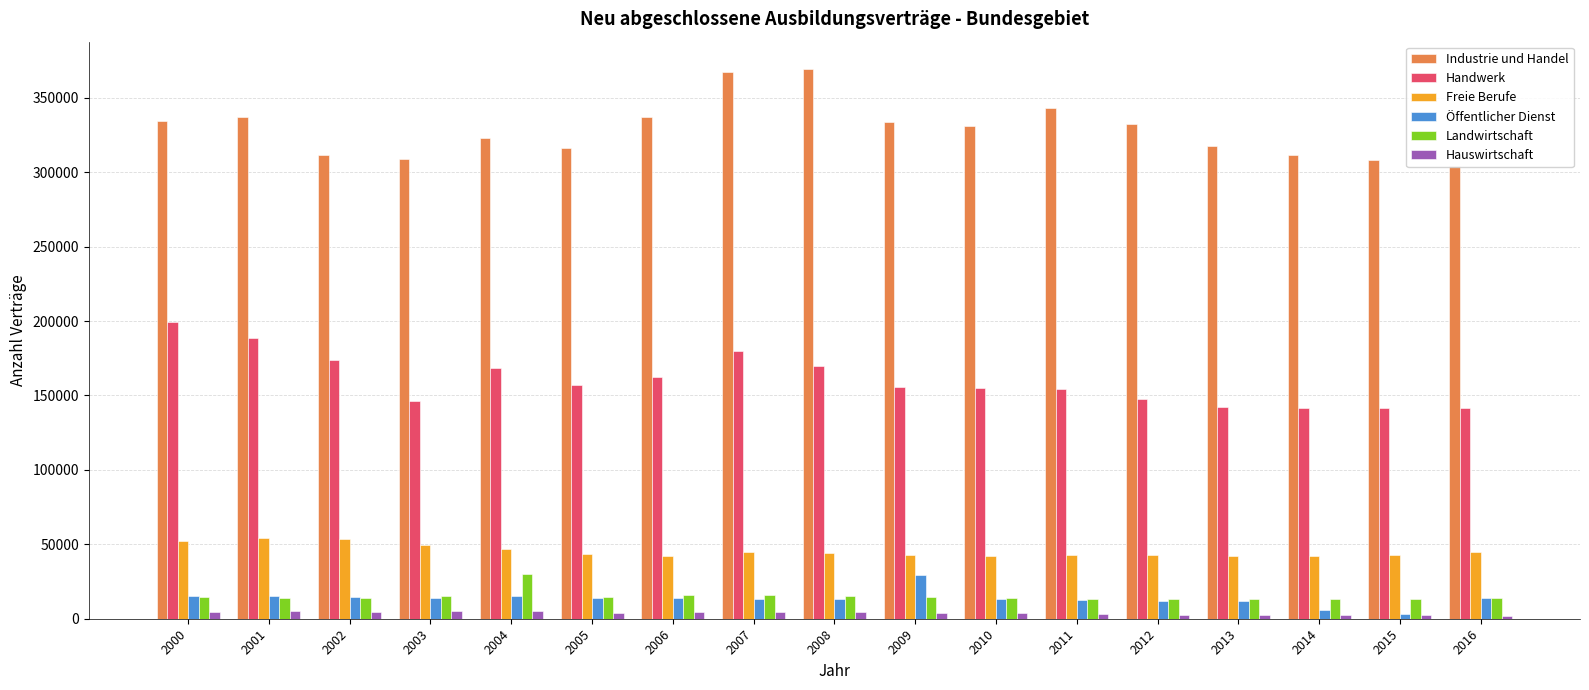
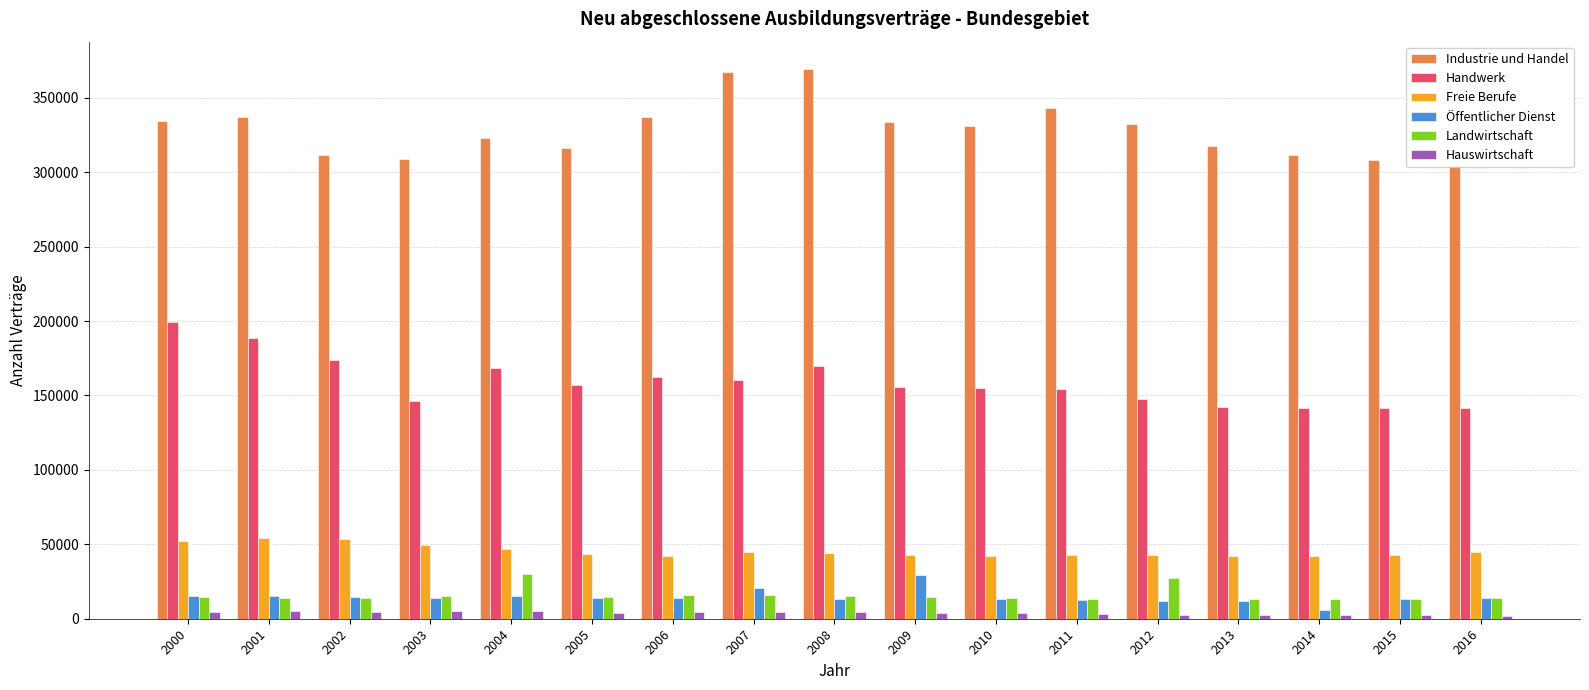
Handwerk, 2007: 180000 -> 160000
Öffentlicher Dienst, 2007: 13000 -> 20000
Landwirtschaft, 2012: 13000 -> 28000
Öffentlicher Dienst, 2015: 3000 -> 13000
